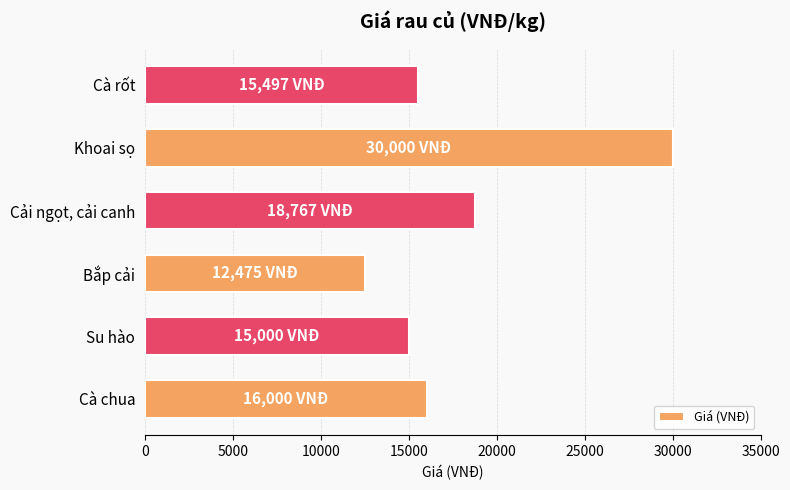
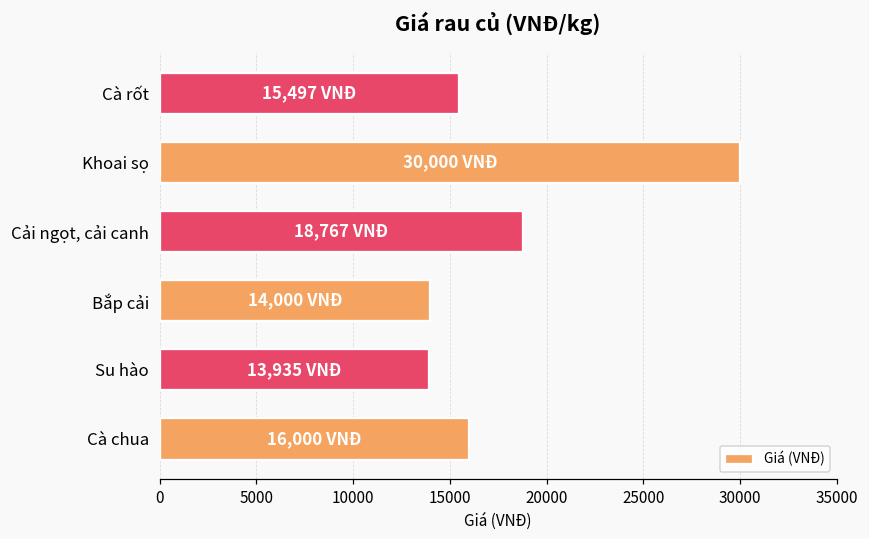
Bắp cải: 12,475 -> 14,000
Su hào: 15,000 -> 13,935
